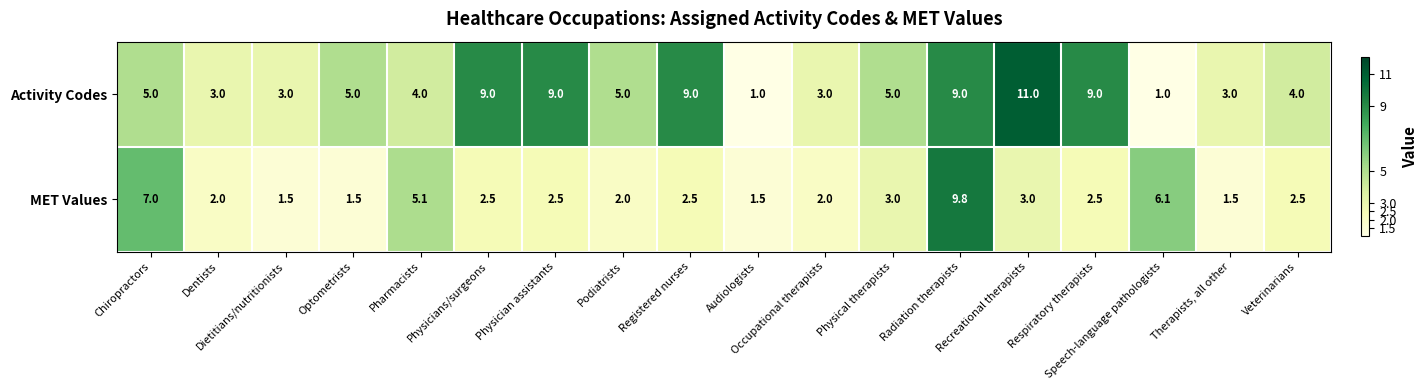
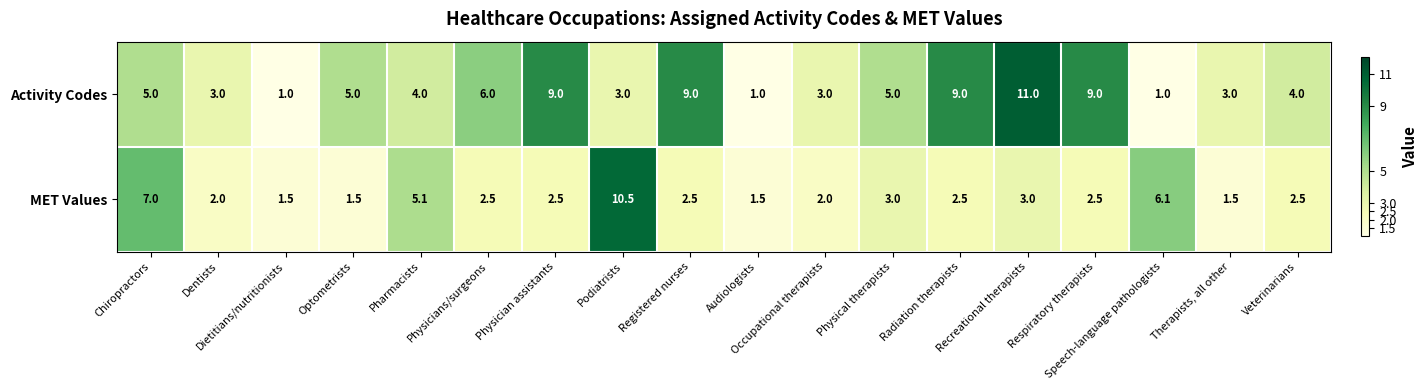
Activity Codes, Dietitians/nutritionists: 3.0 -> 1.0
Activity Codes, Physicians/surgeons: 9.0 -> 6.0
Activity Codes, Podiatrists: 5.0 -> 3.0
MET Values, Podiatrists: 2.0 -> 10.5
MET Values, Radiation therapists: 9.8 -> 2.5
